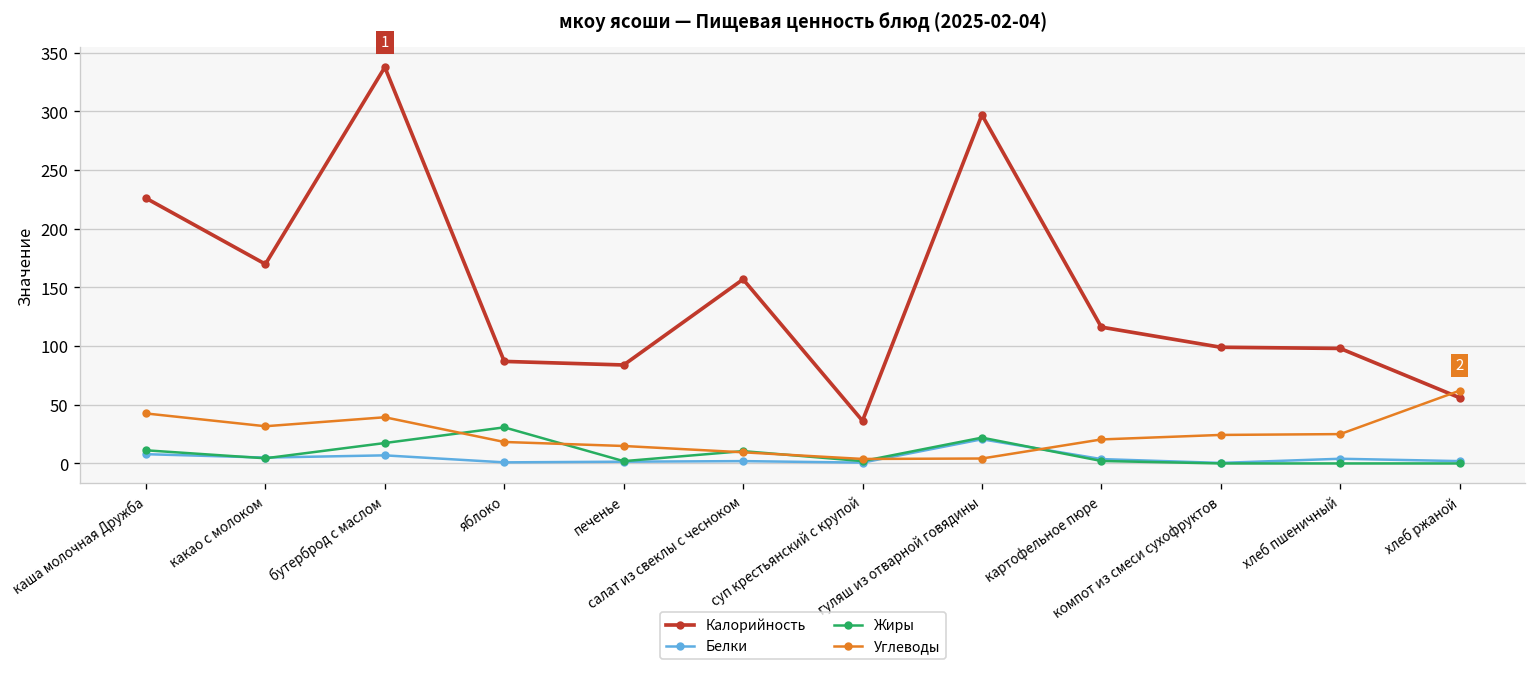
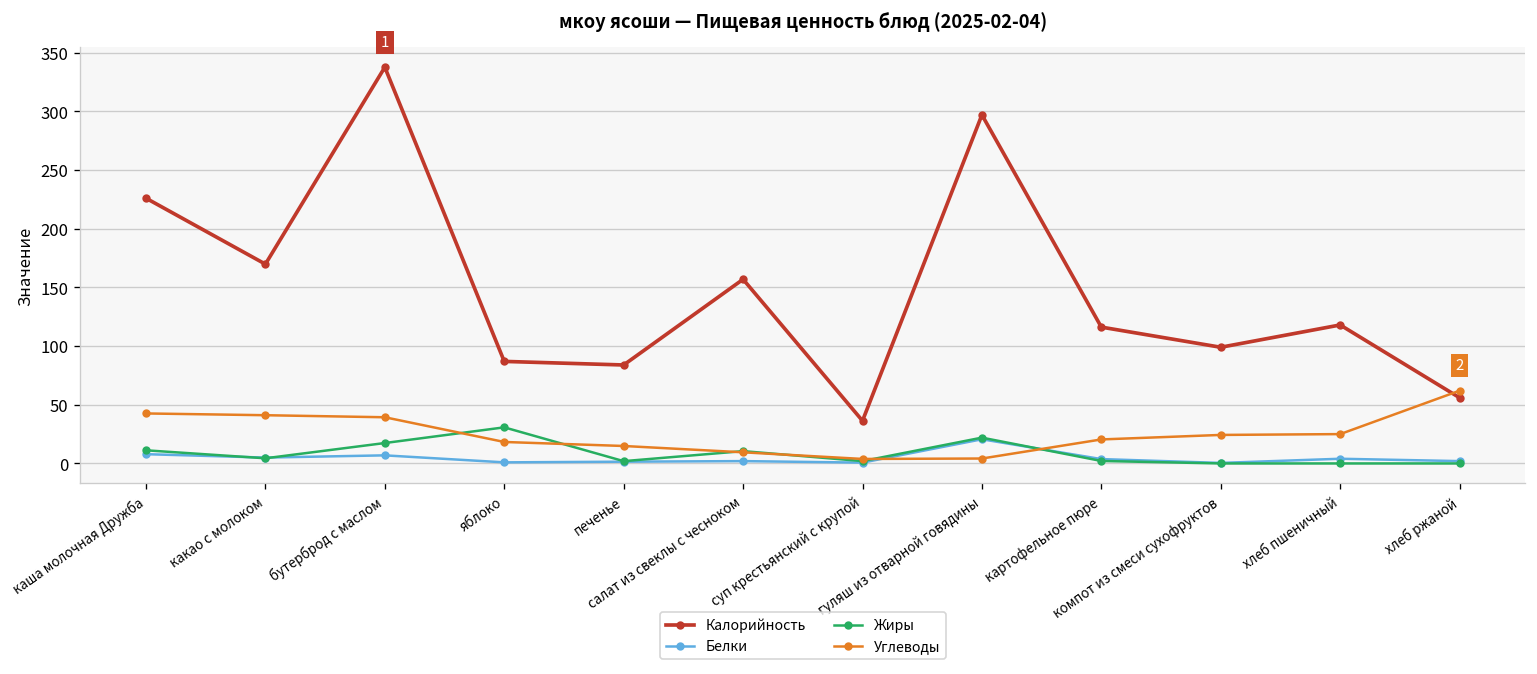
Углеводы, какао с молоком: 30 -> 40
Калорийность, хлеб пшеничный: 100 -> 120
